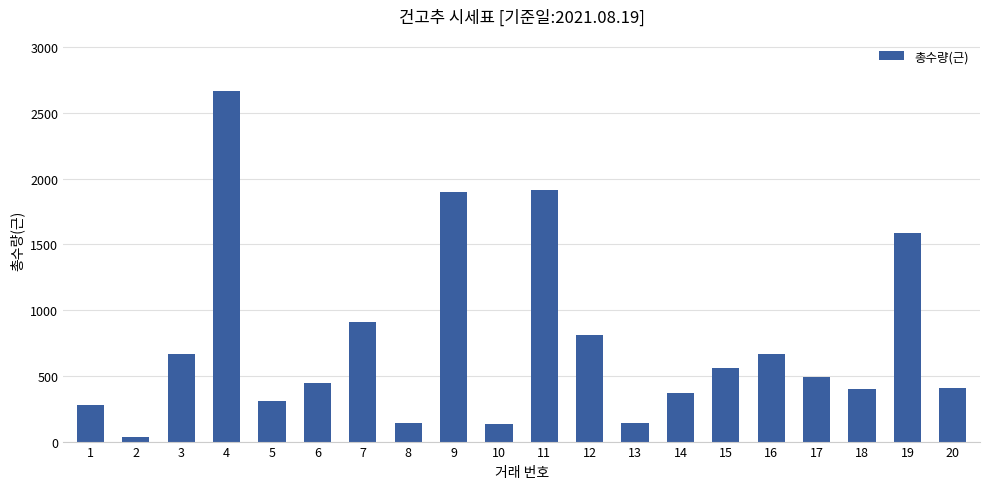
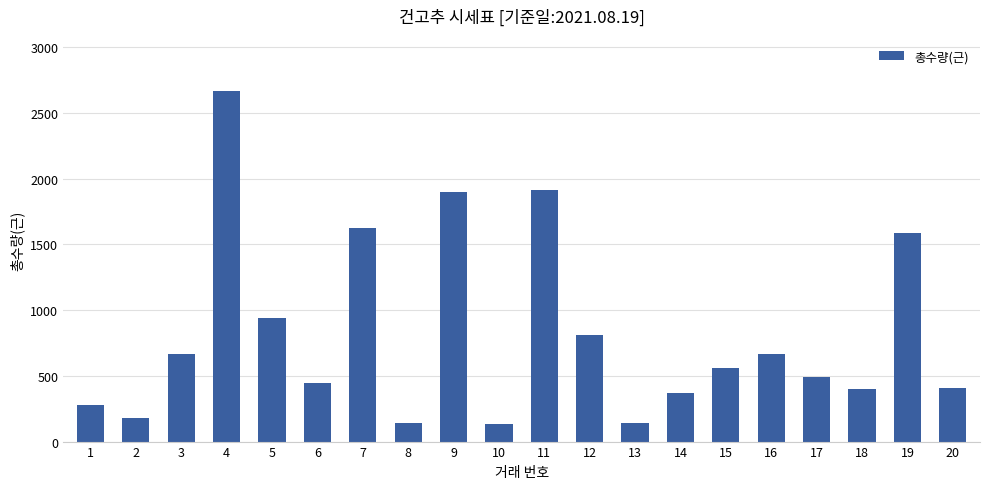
2: 30 -> 180
5: 310 -> 940
7: 910 -> 1630
